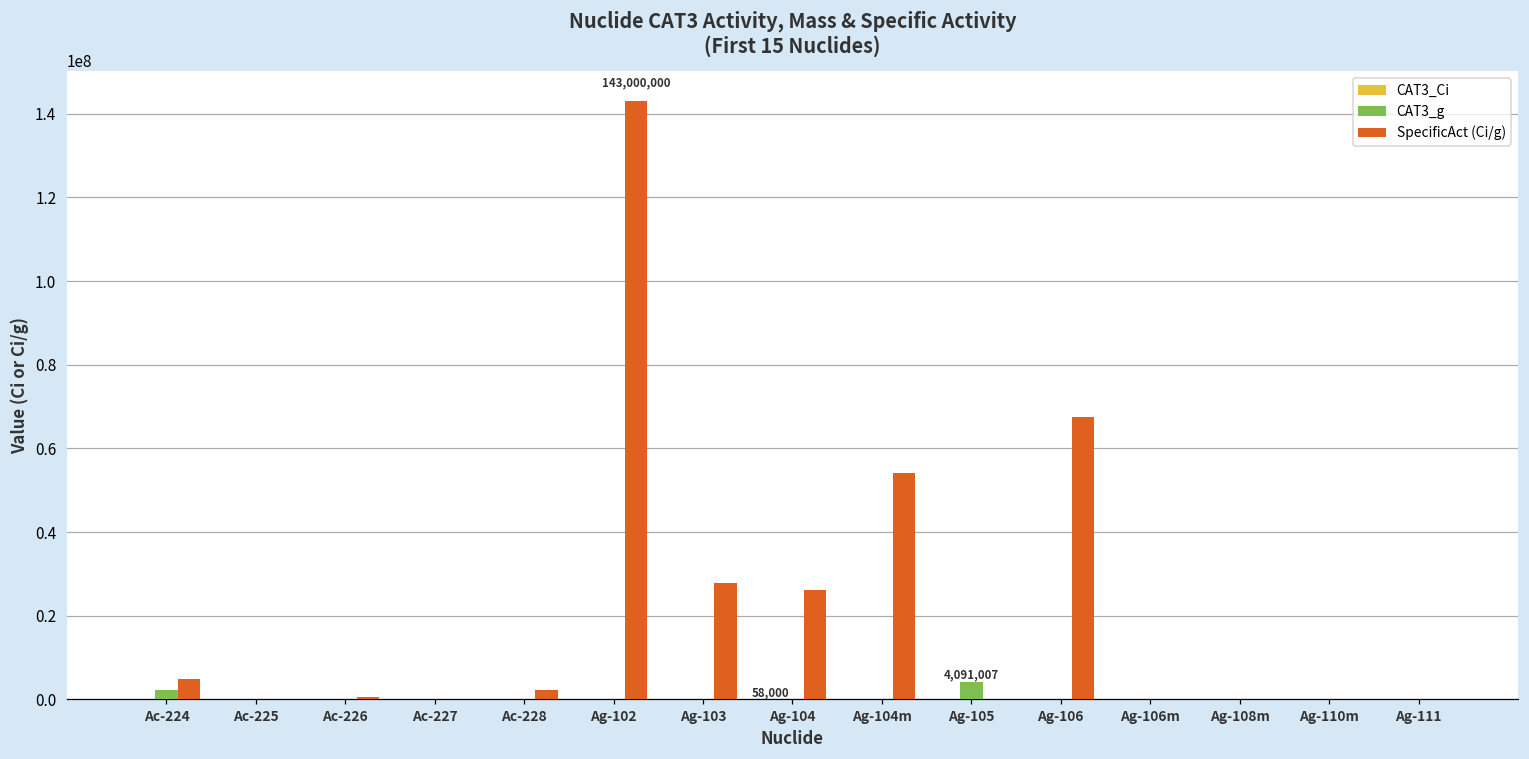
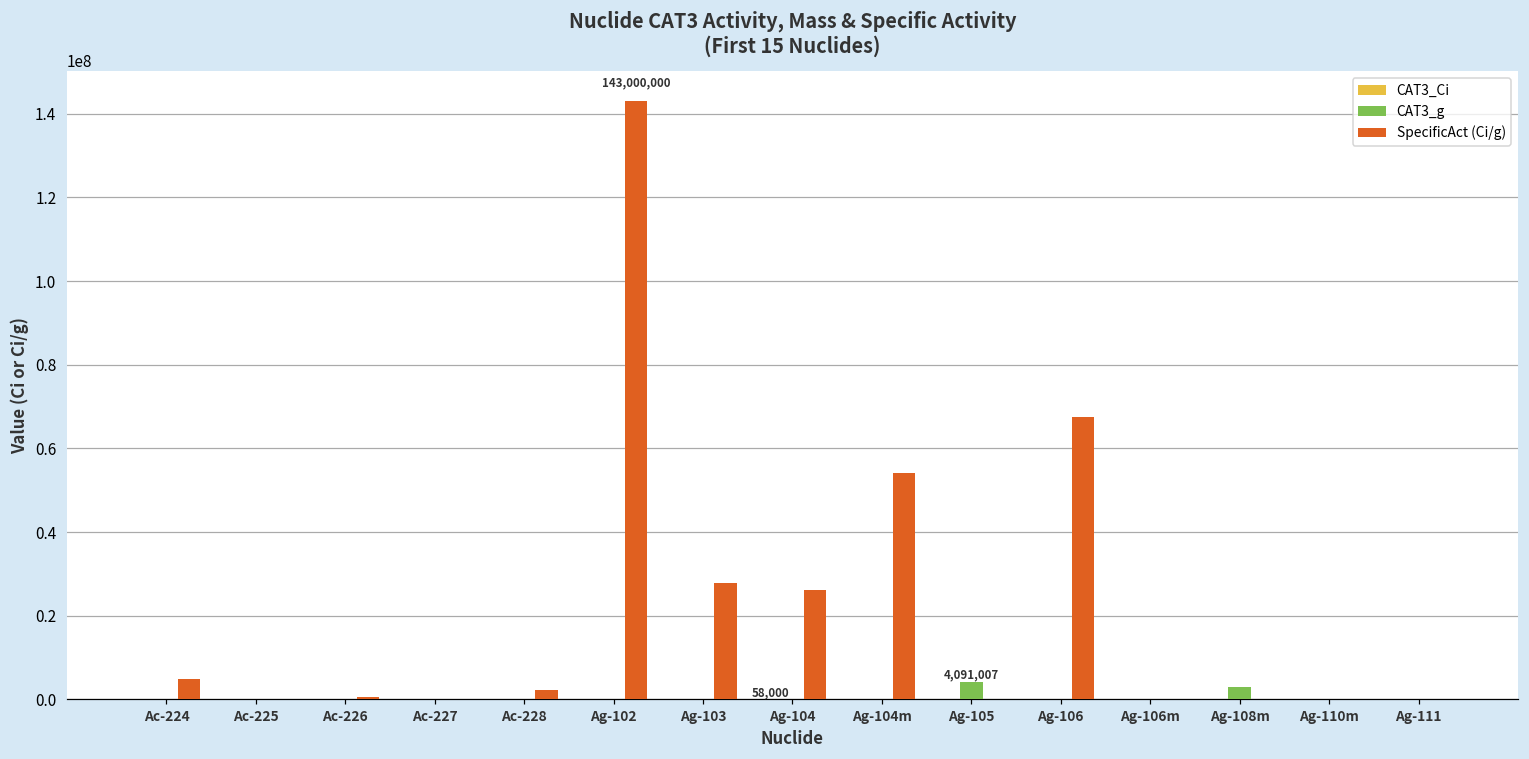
CAT3_g, Ac-224: 2000000 -> 0
CAT3_g, Ag-108m: 0 -> 3000000
